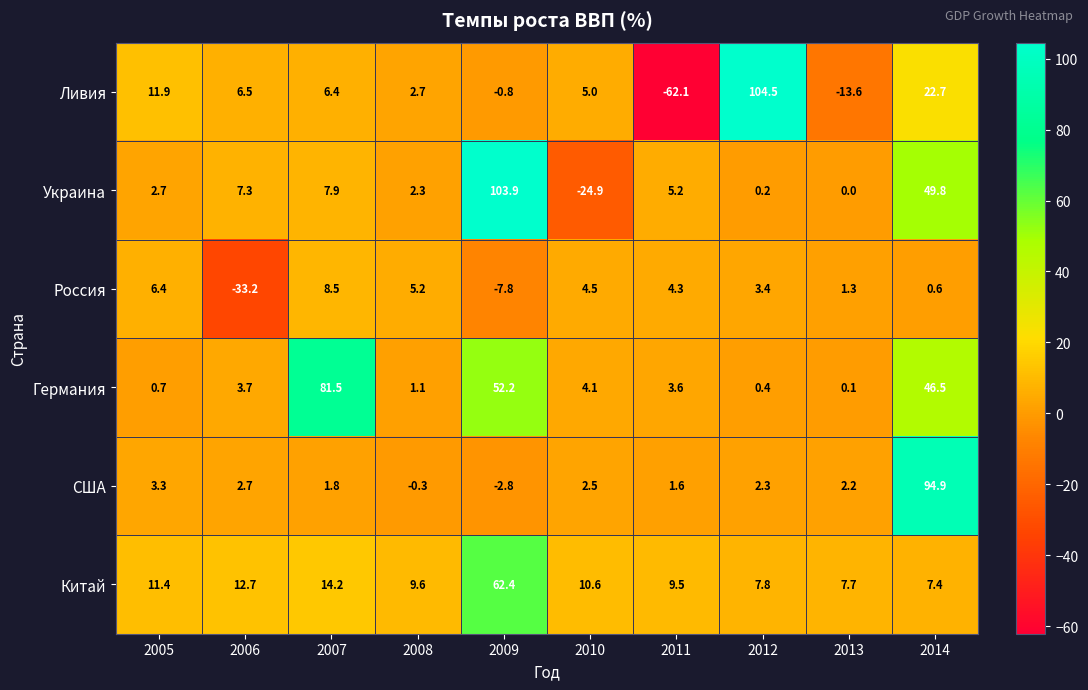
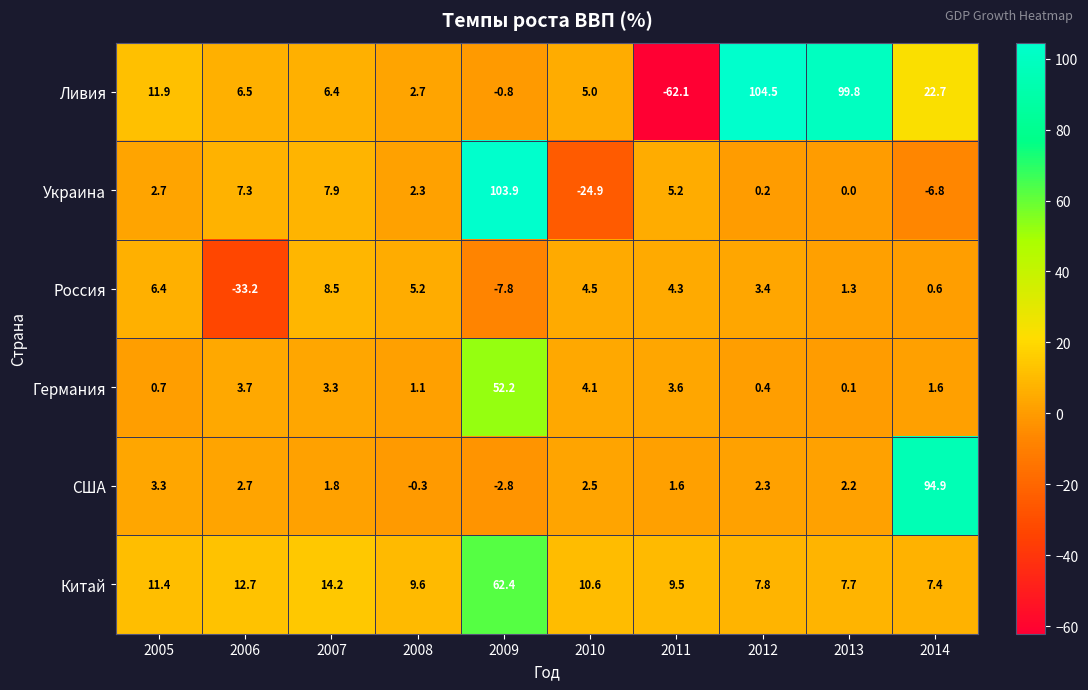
Ливия, 2013: -13.6 -> 99.8
Украина, 2014: 49.8 -> -6.8
Германия, 2007: 81.5 -> 3.3
Германия, 2014: 46.5 -> 1.6
